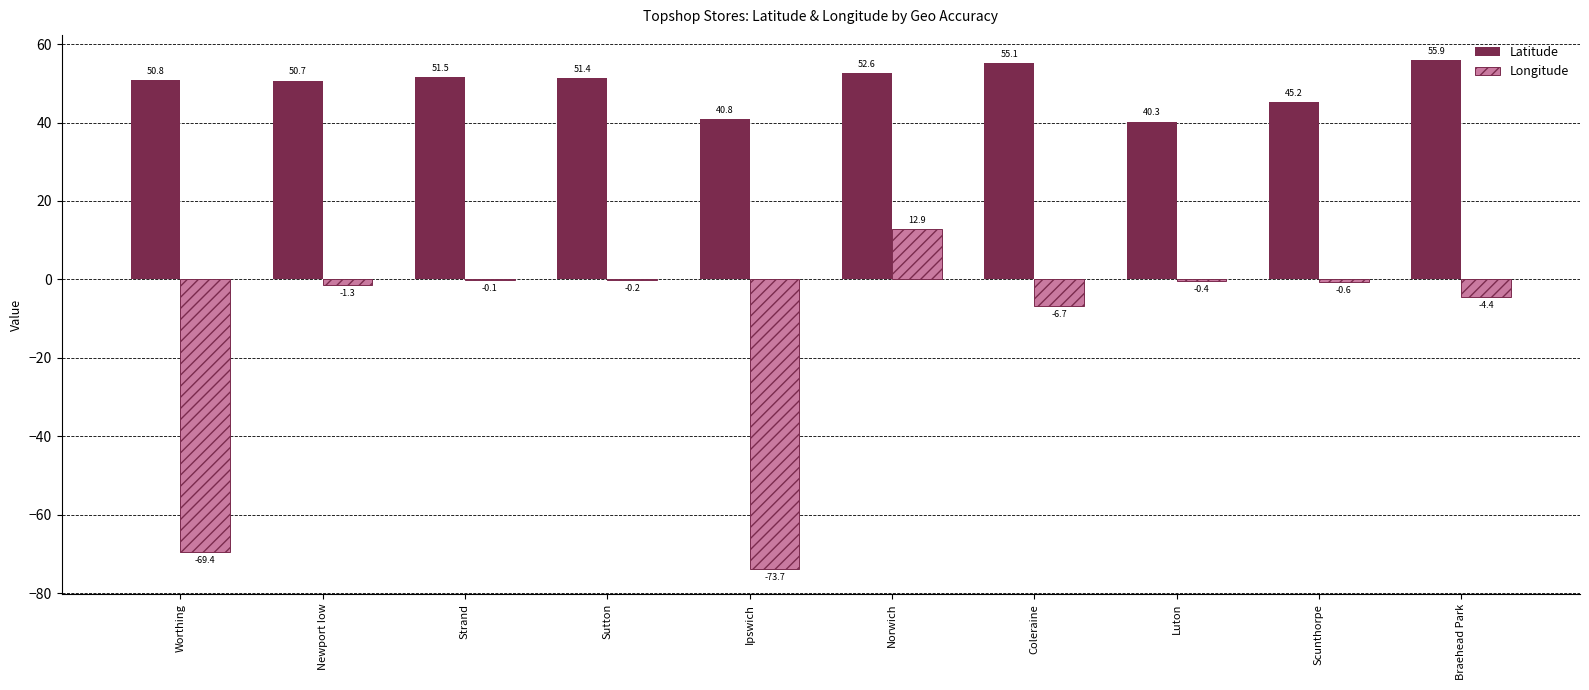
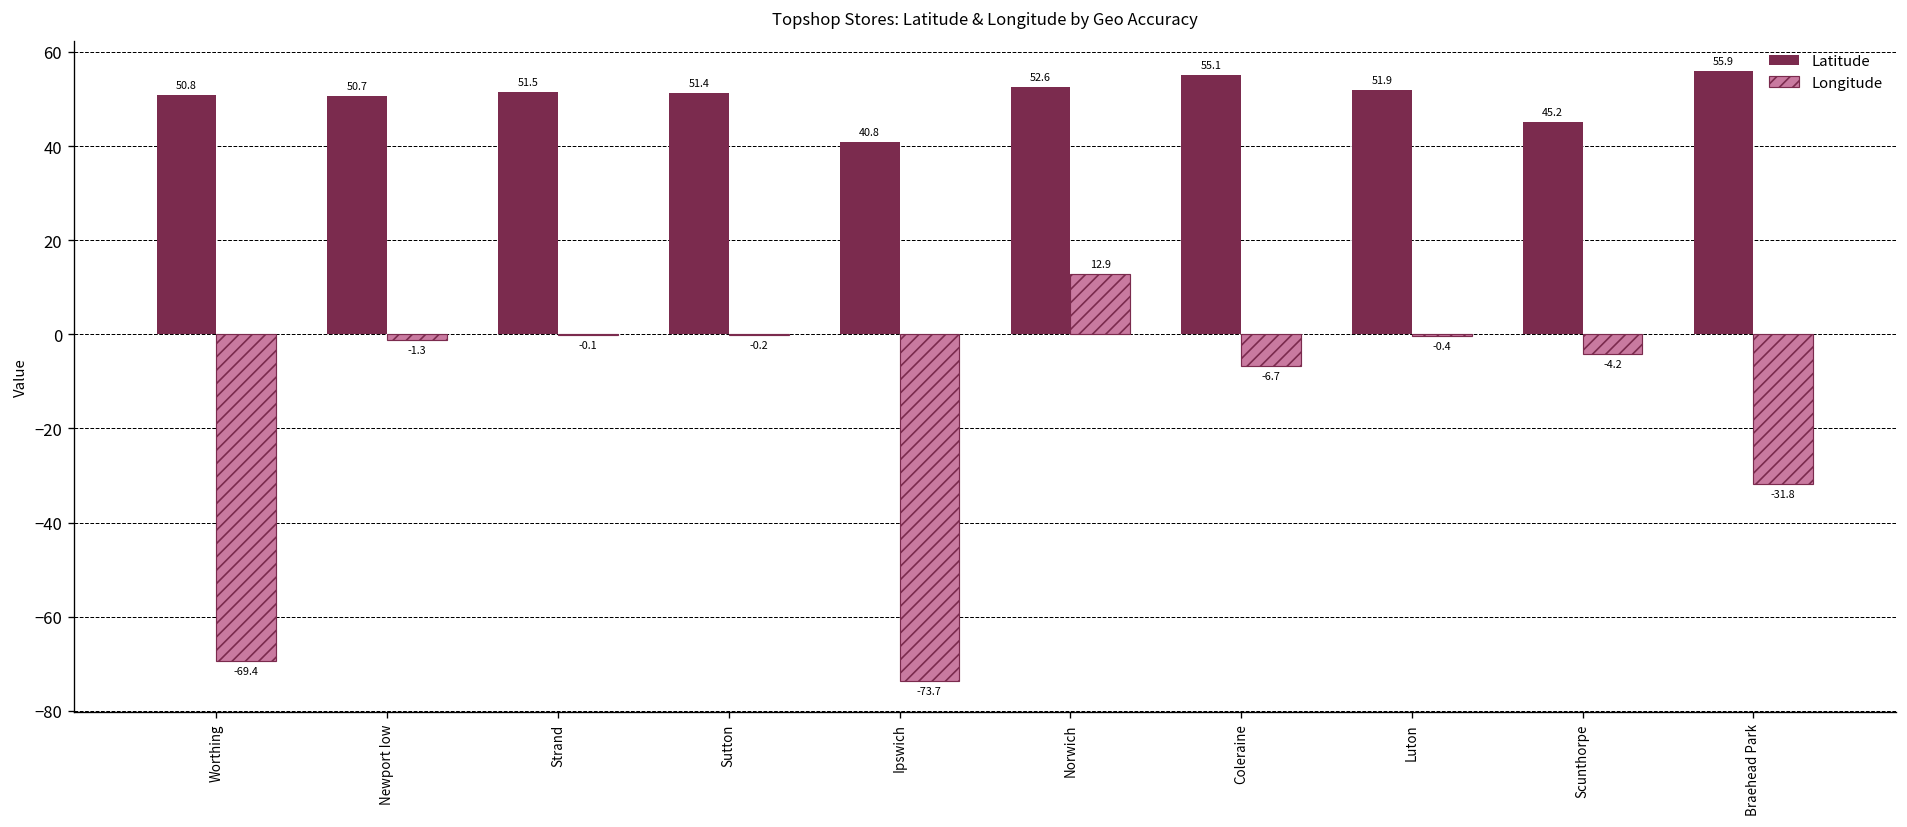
Latitude, Luton: 40.3 -> 51.9
Longitude, Scunthorpe: -0.6 -> -4.2
Longitude, Braehead Park: -4.4 -> -31.8
